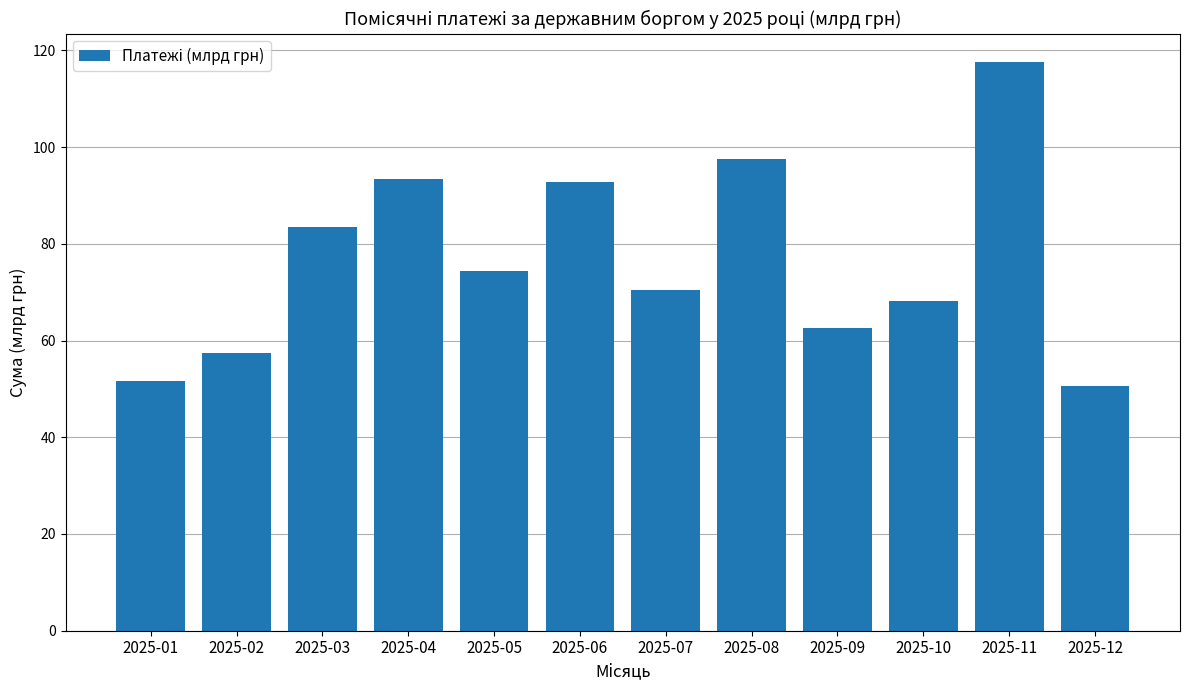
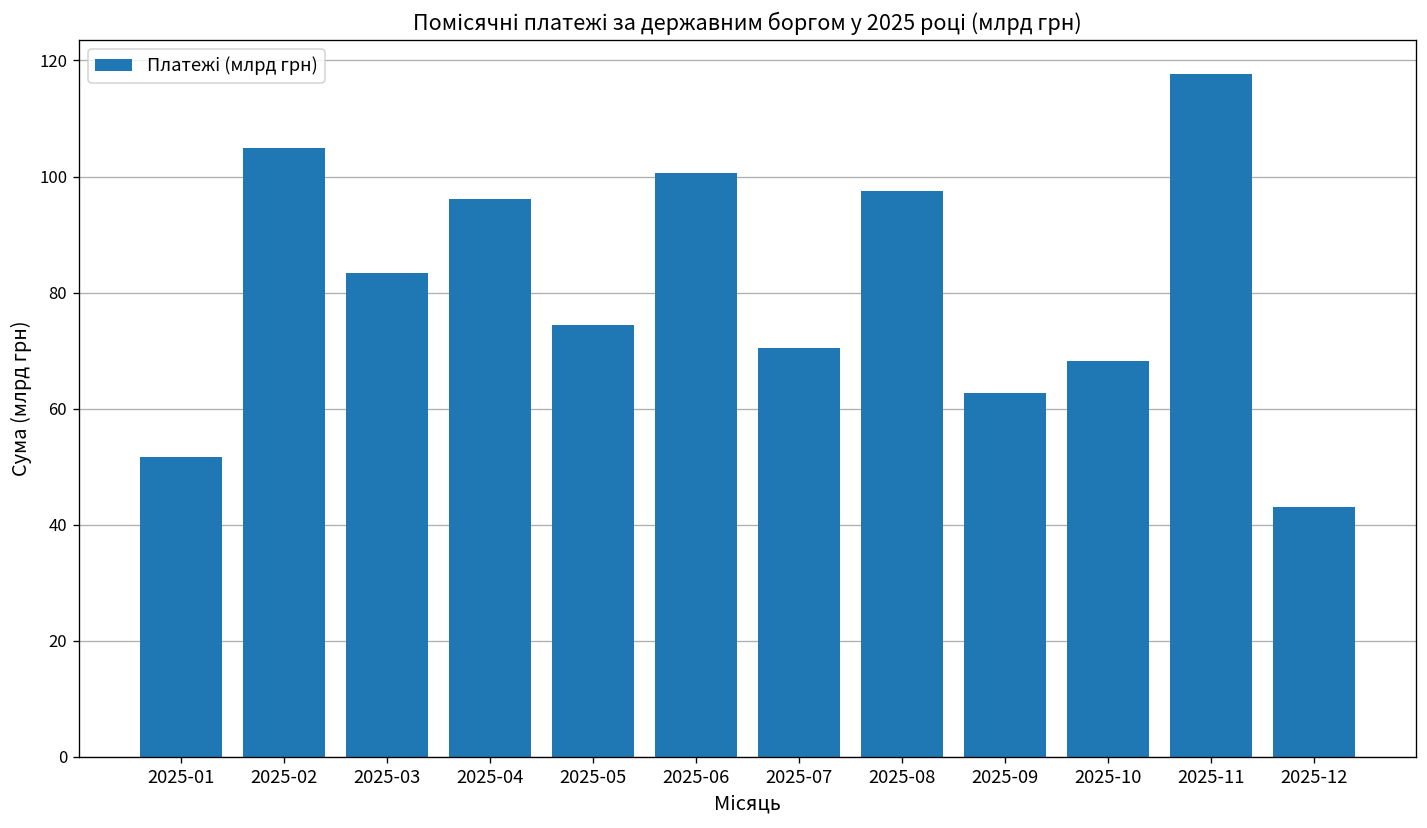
2025-02: 57 -> 105
2025-04: 93 -> 96
2025-06: 93 -> 101
2025-12: 51 -> 43
